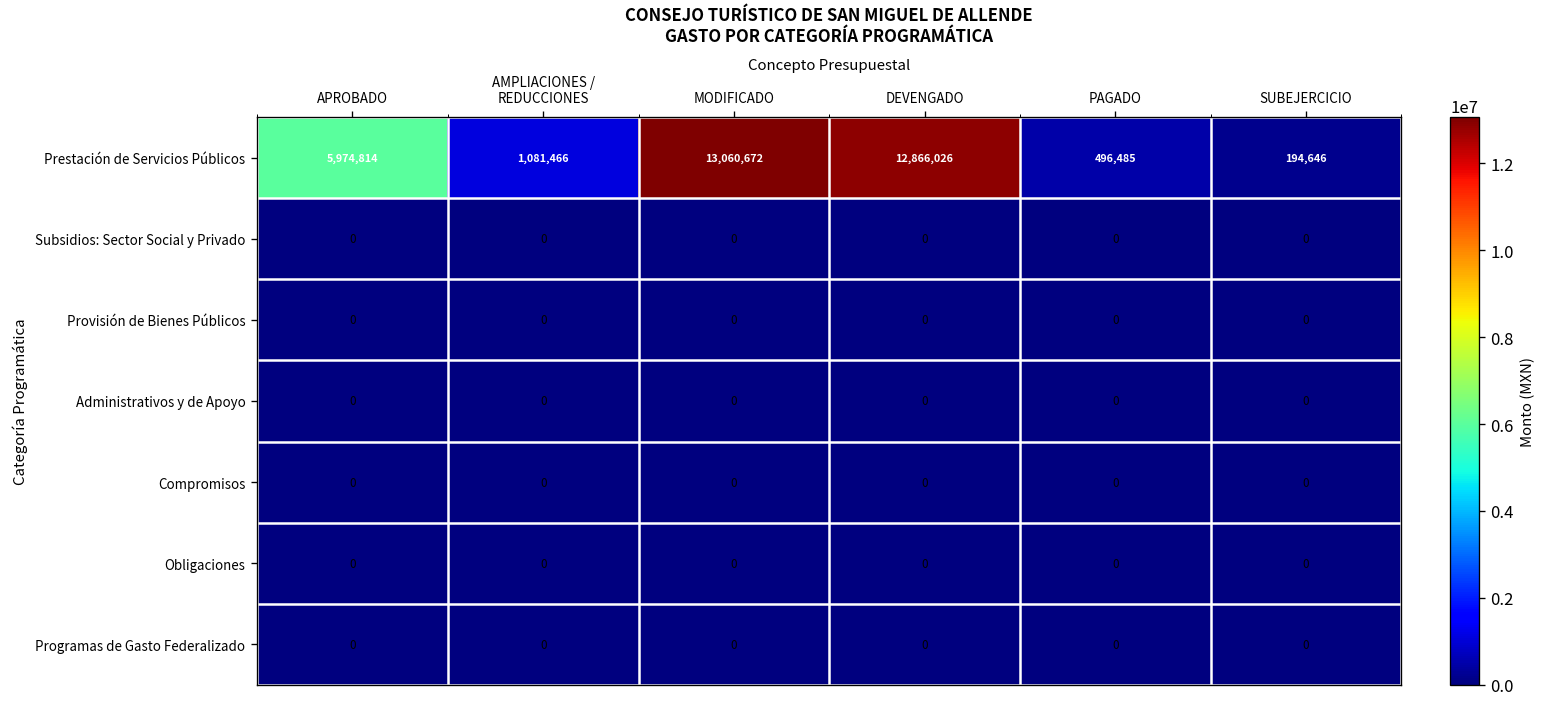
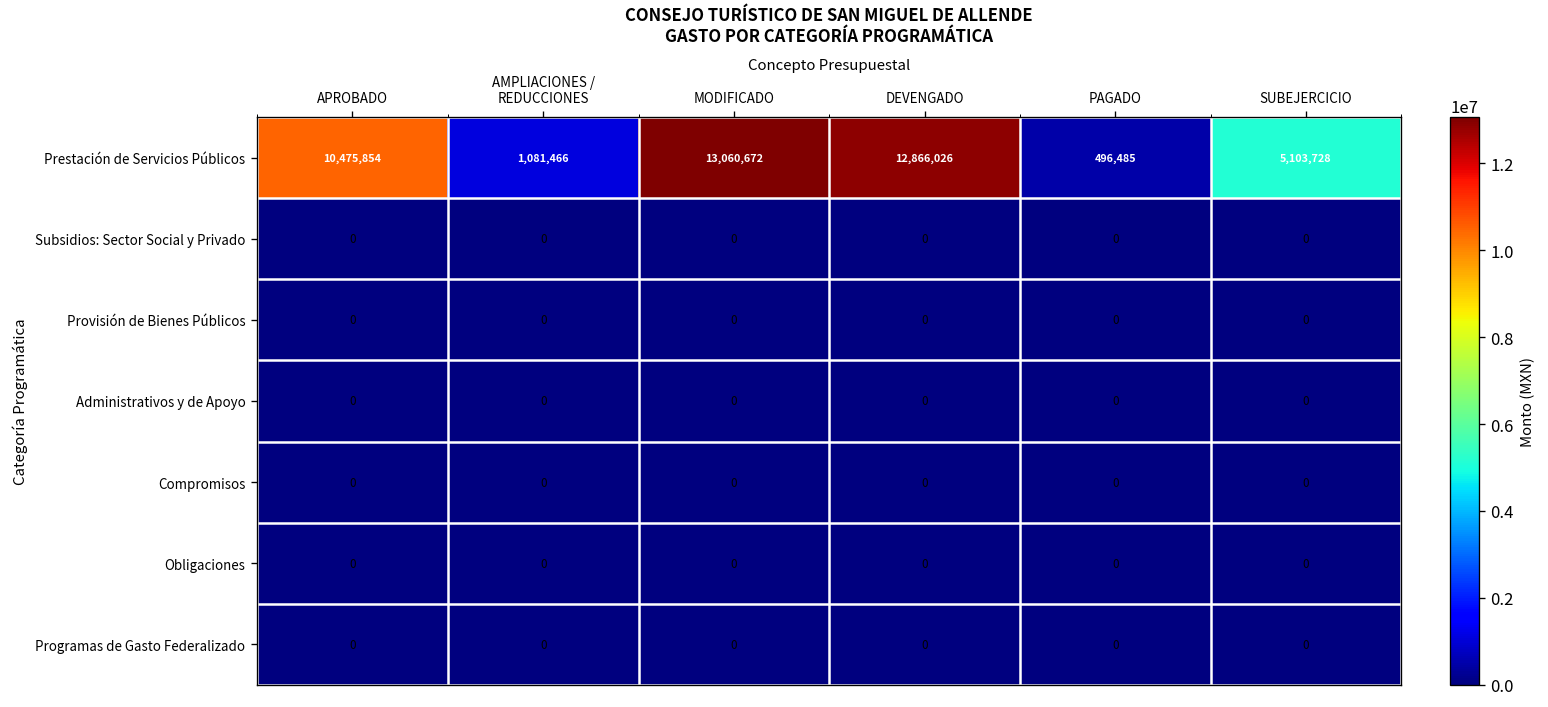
Prestación de Servicios Públicos, APROBADO: 5,974,814 -> 10,475,854
Prestación de Servicios Públicos, SUBEJERCICIO: 194,646 -> 5,103,728
